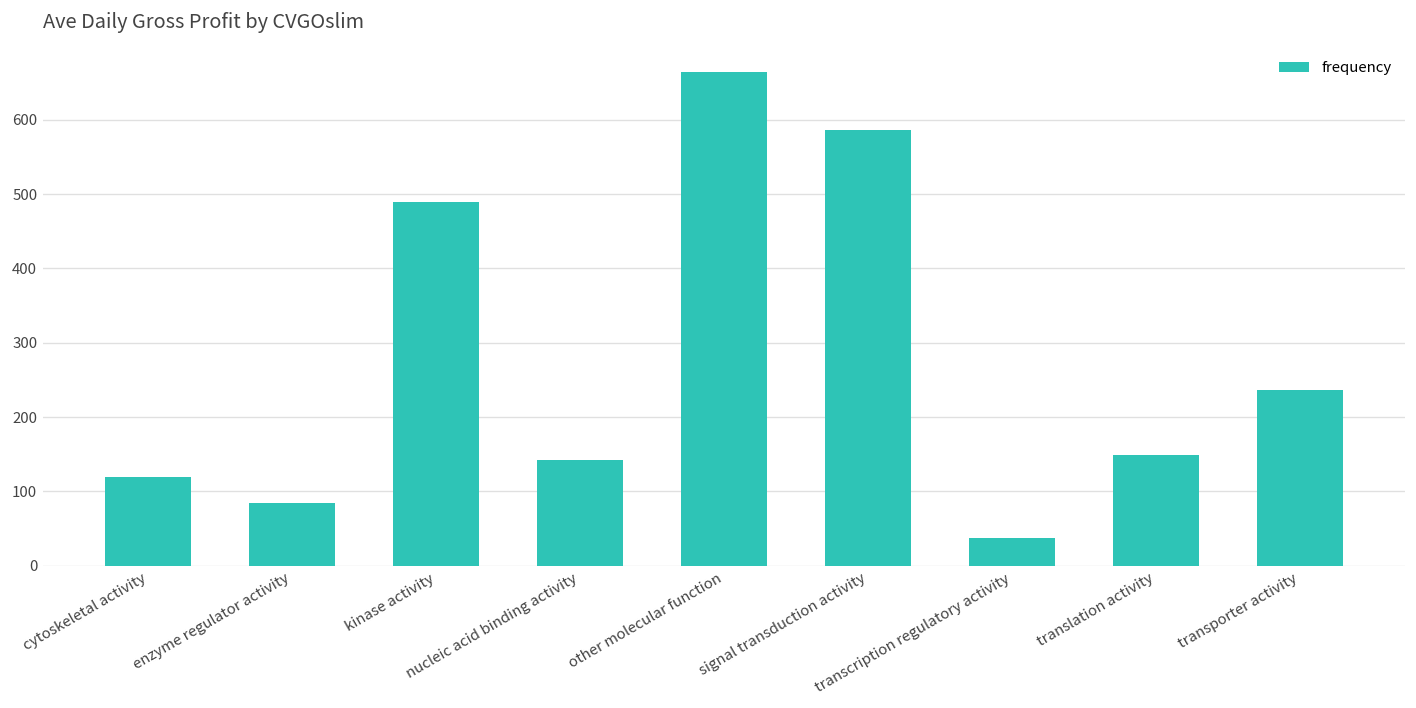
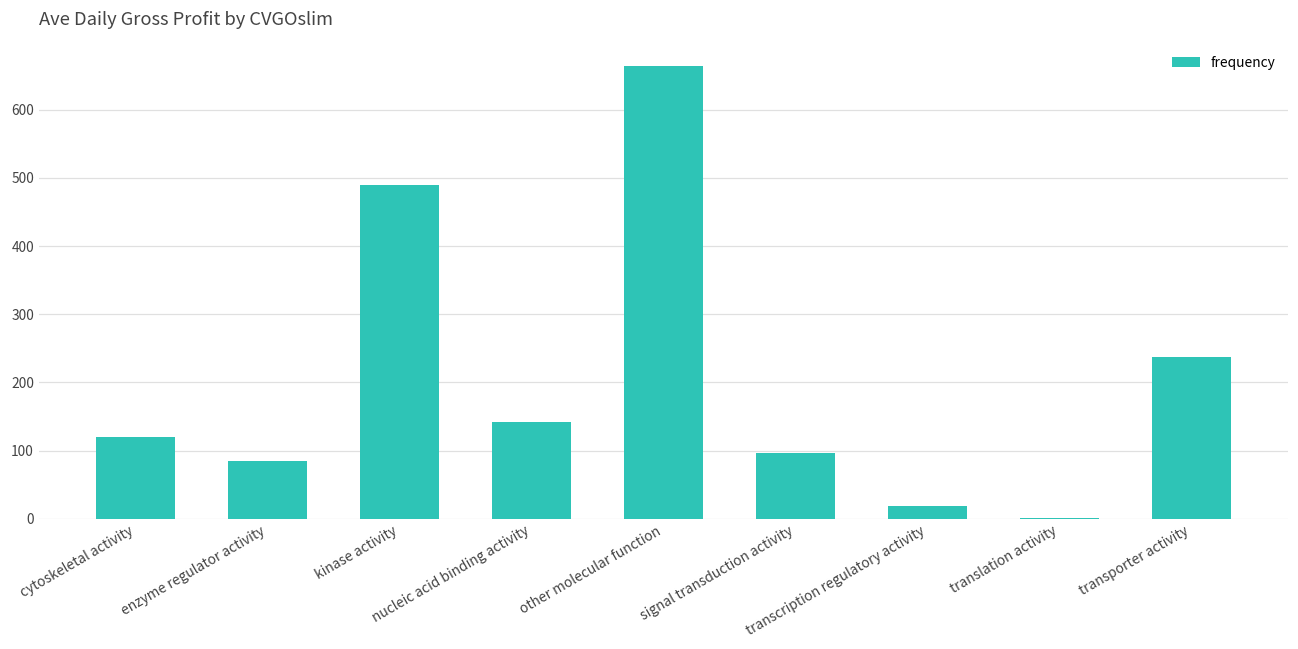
signal transduction activity: 590 -> 100
transcription regulatory activity: 40 -> 20
translation activity: 150 -> 0
